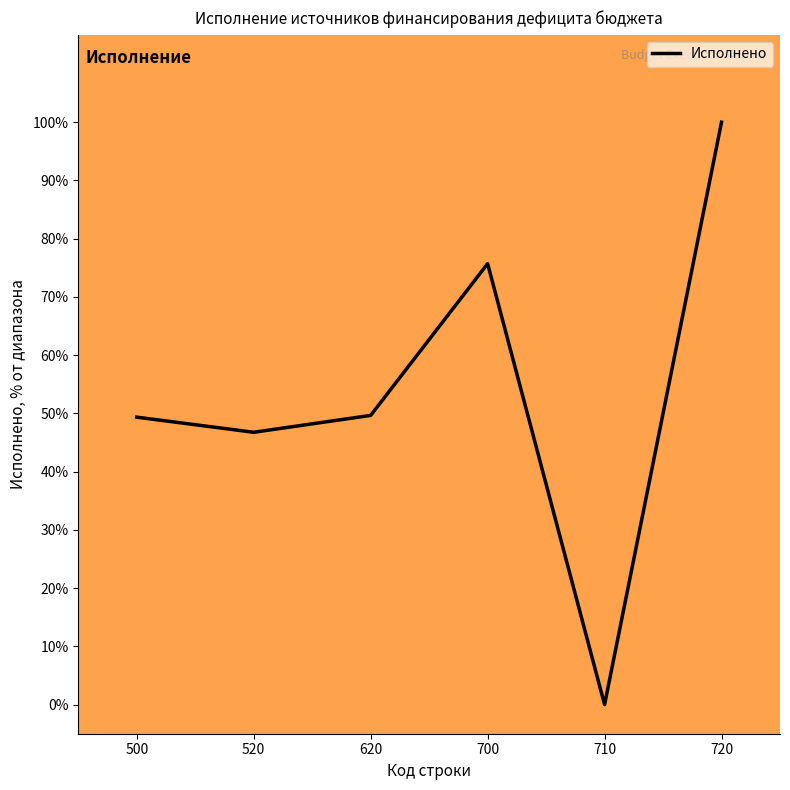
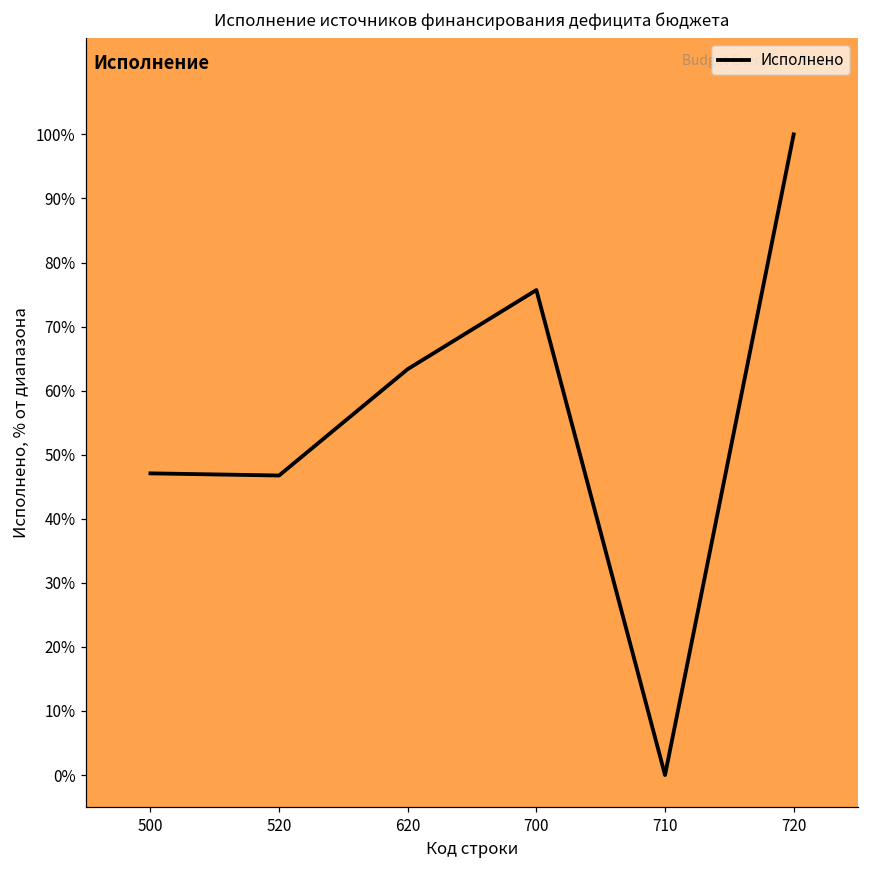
500: 49% -> 47%
620: 50% -> 63%
